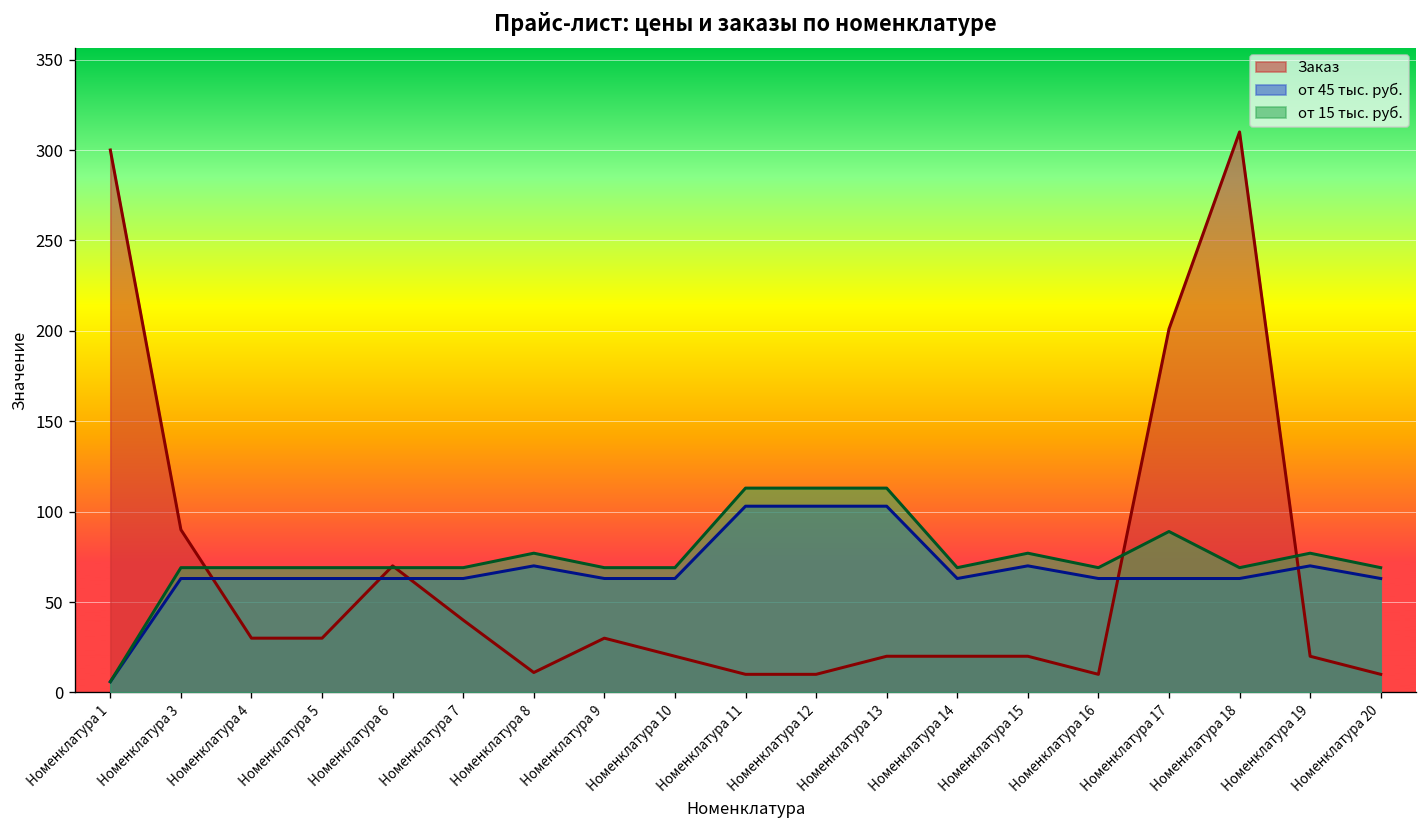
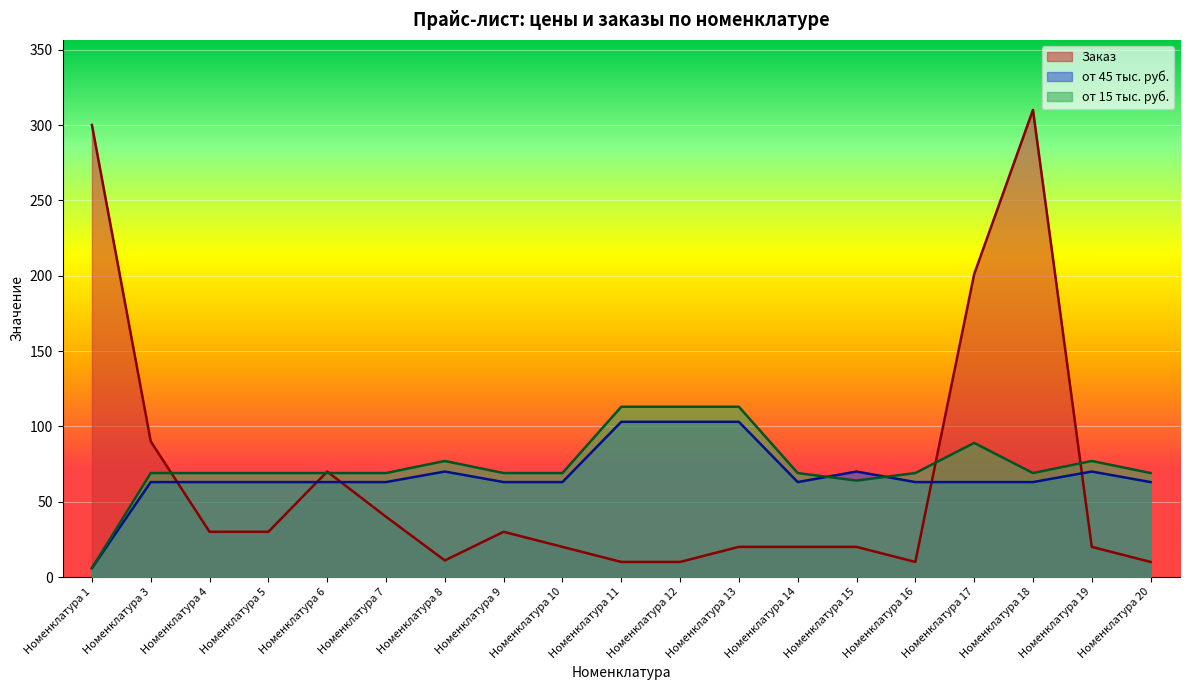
от 15 тыс. руб., Номенклатура 15: 77 -> 64
